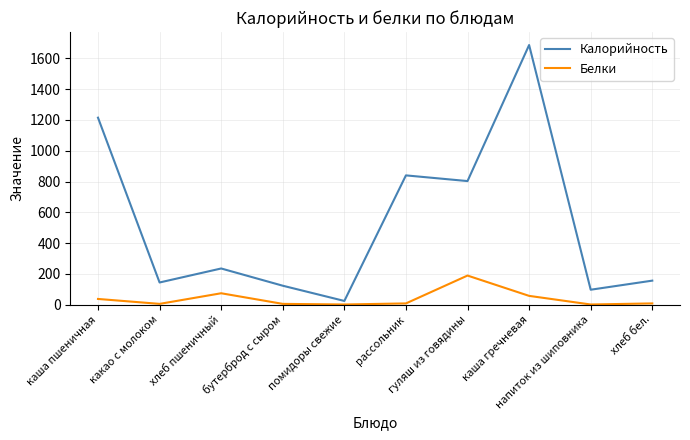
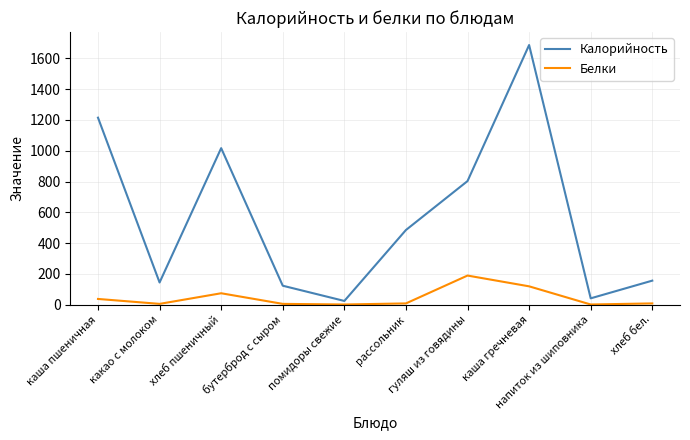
Калорийность, хлеб пшеничный: 240 -> 1020
Калорийность, рассольник: 840 -> 490
Белки, каша гречневая: 60 -> 120
Калорийность, напиток из шиповника: 100 -> 40
